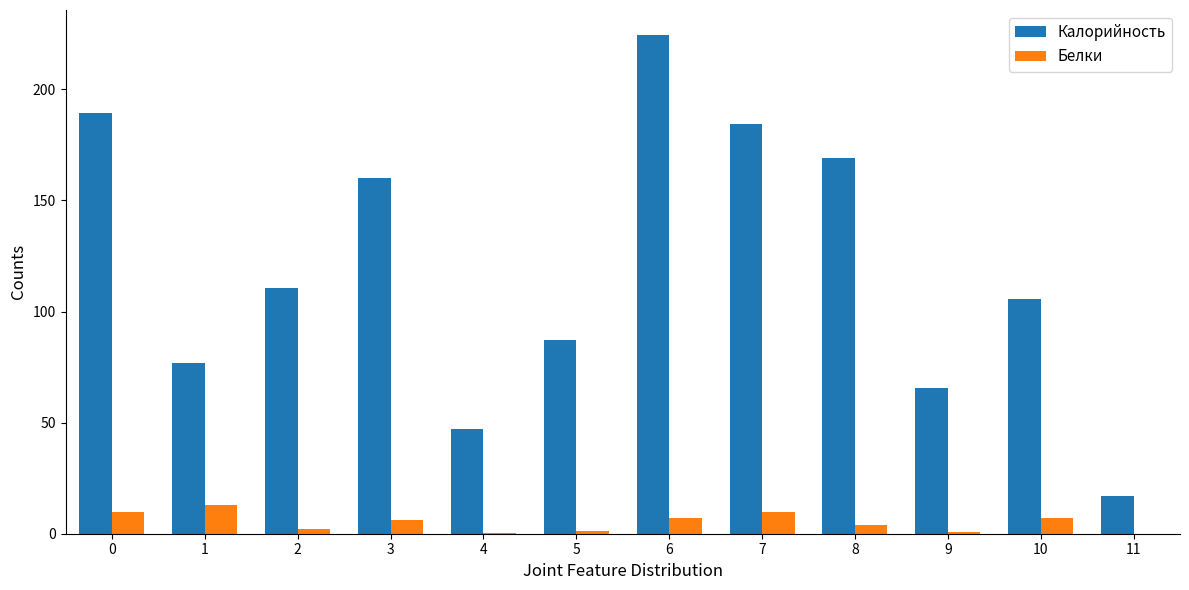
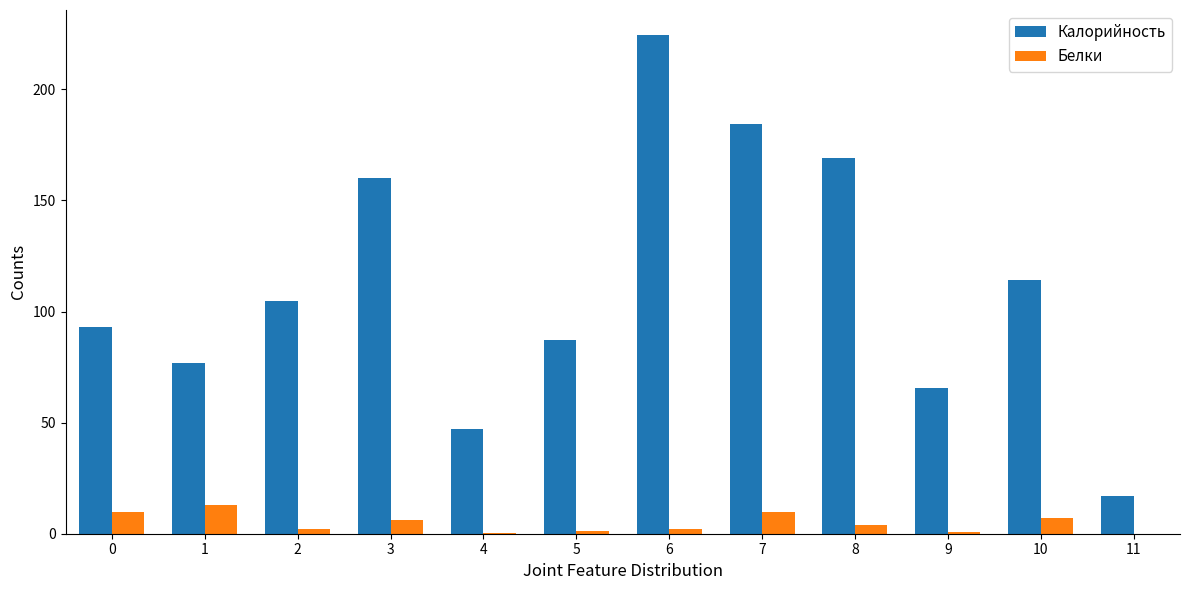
Калорийность, 0: 189 -> 93
Калорийность, 2: 111 -> 105
Белки, 6: 7 -> 2
Калорийность, 10: 106 -> 114
